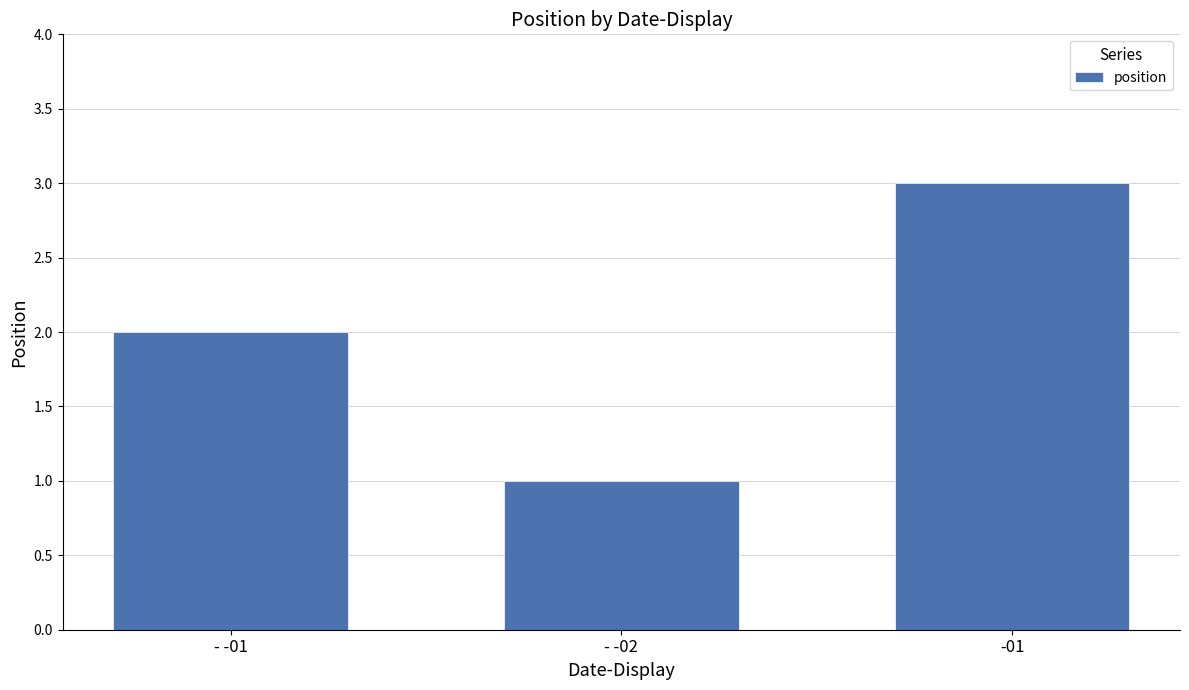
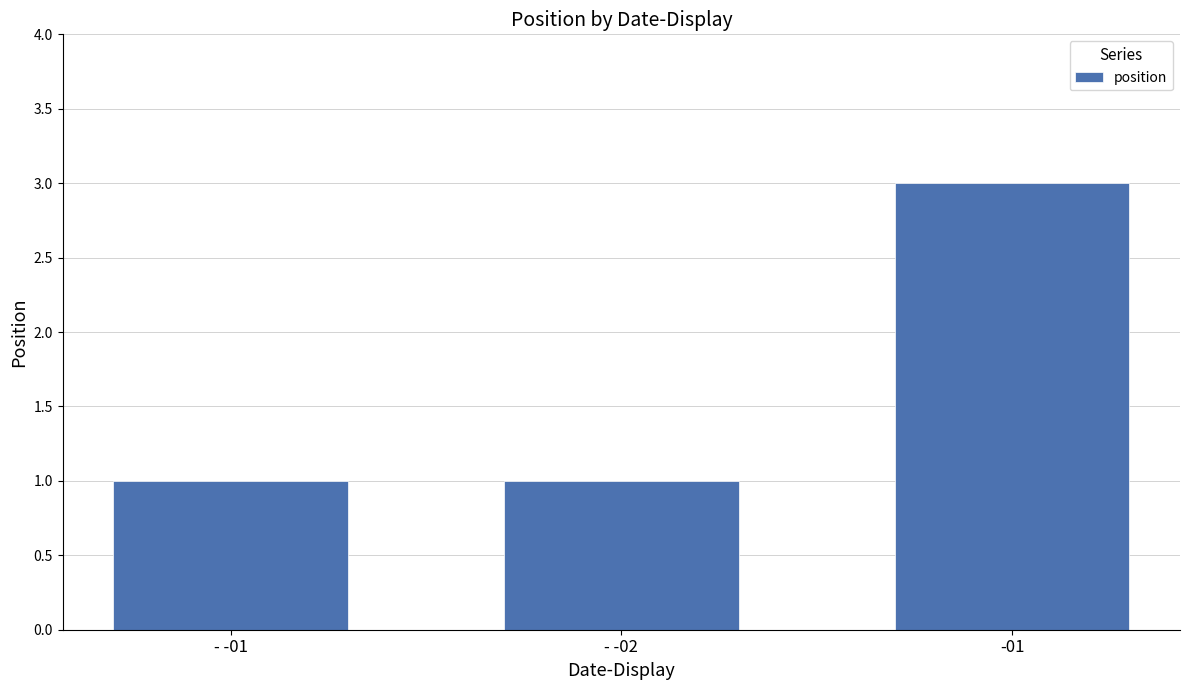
- -01: 2 -> 1
